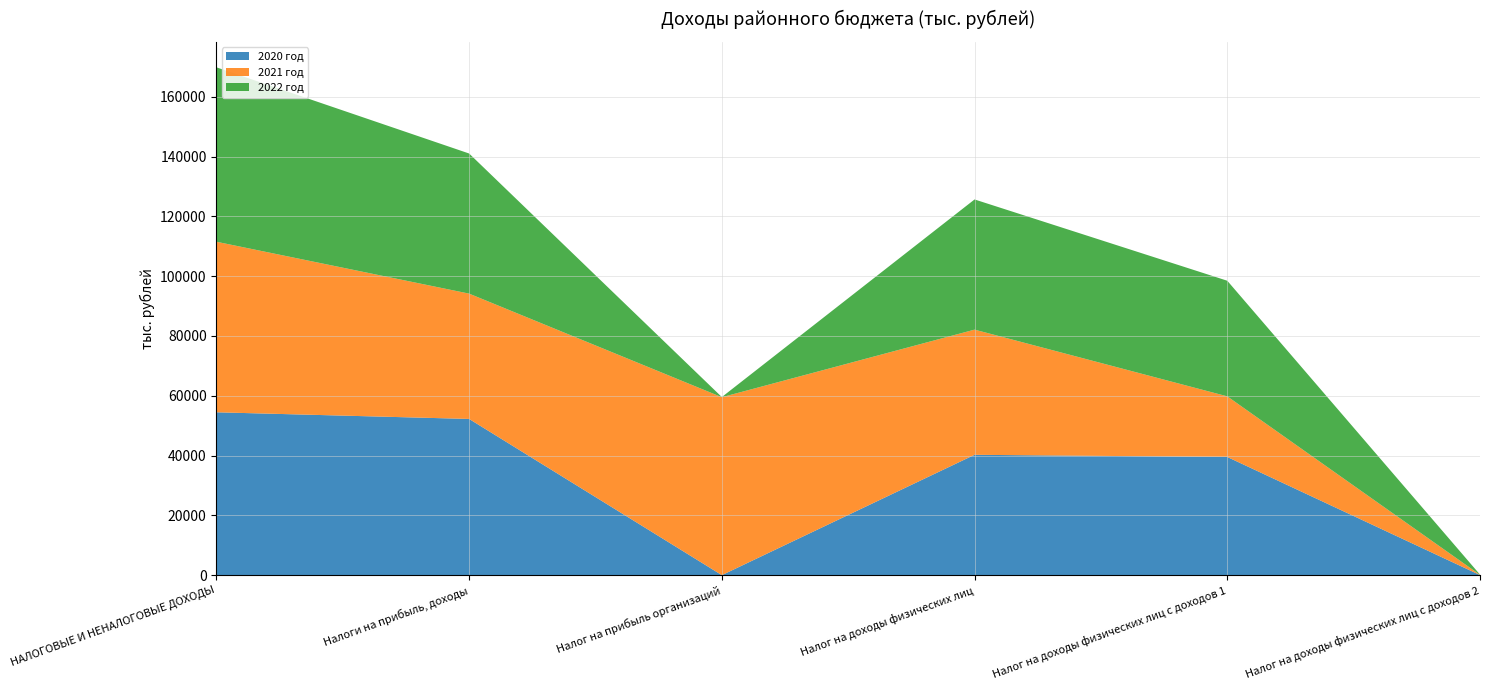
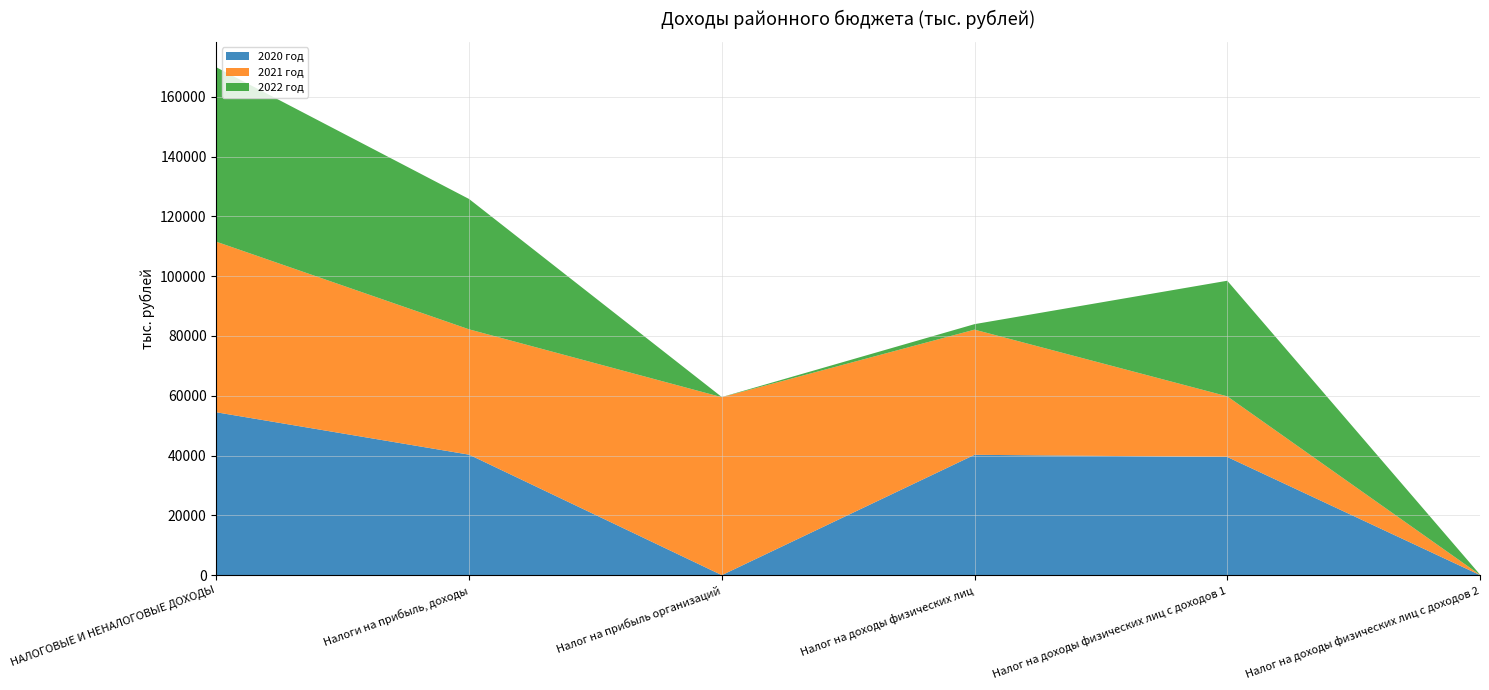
2020 год, Налоги на прибыль, доходы: 52000 -> 40000
2022 год, Налоги на прибыль, доходы: 47000 -> 44000
2022 год, Налог на доходы физических лиц: 44000 -> 2000
